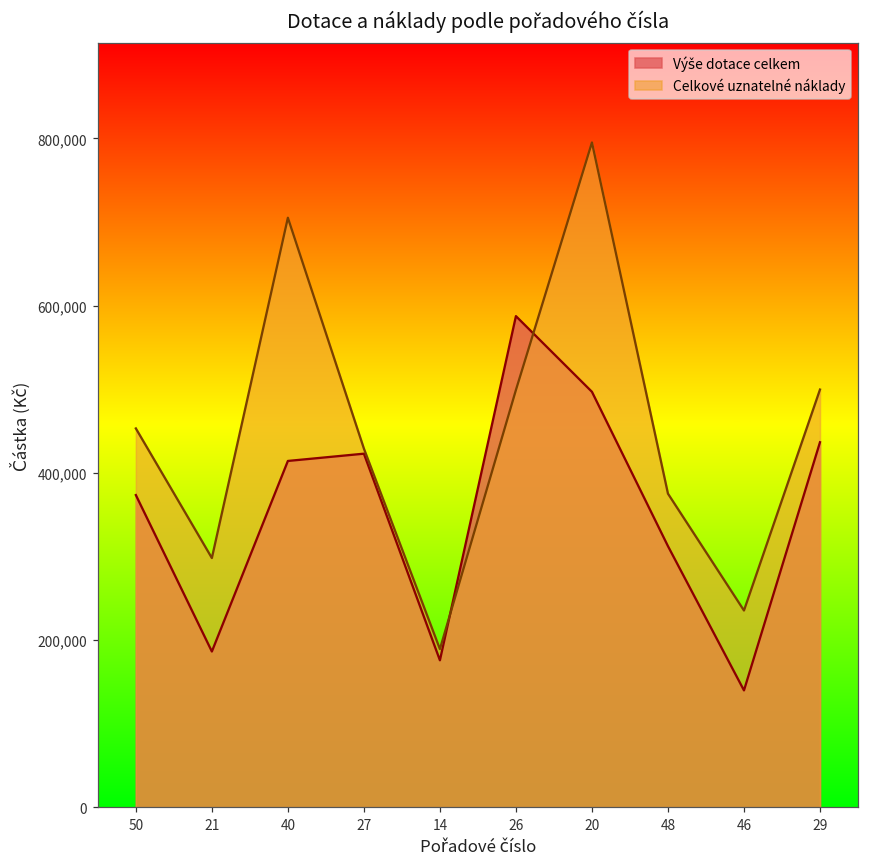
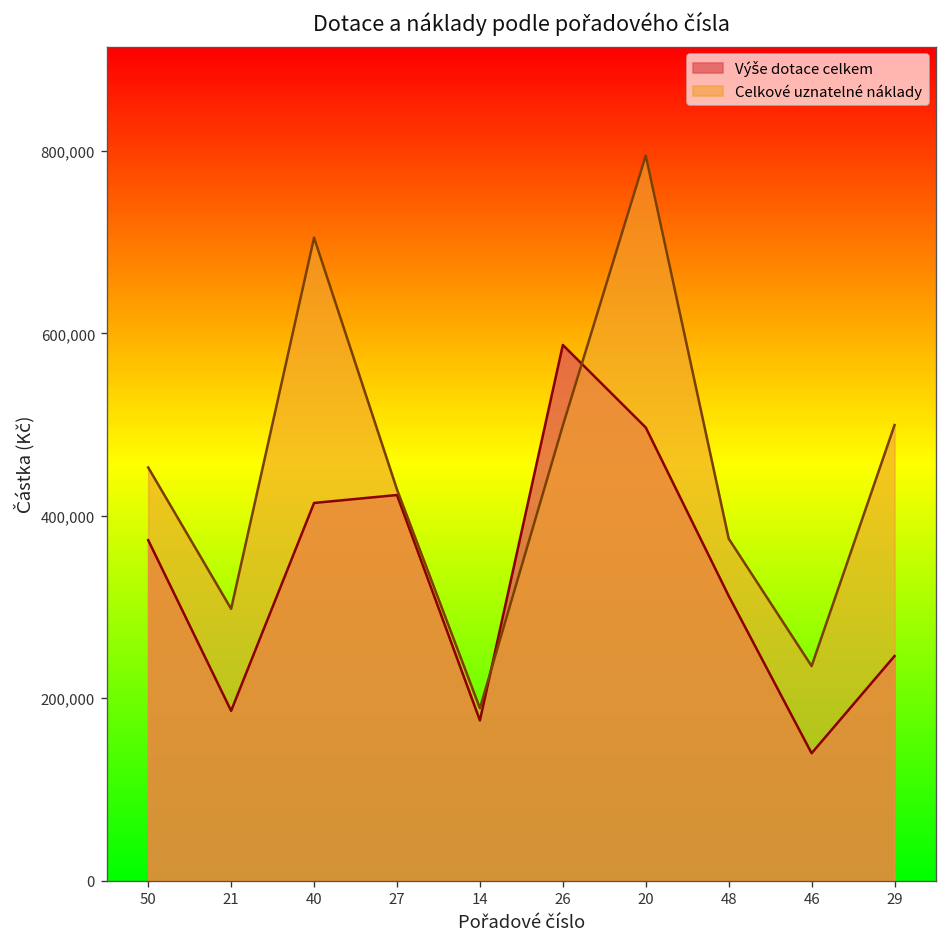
Výše dotace celkem, 29: 440,000 -> 250,000
